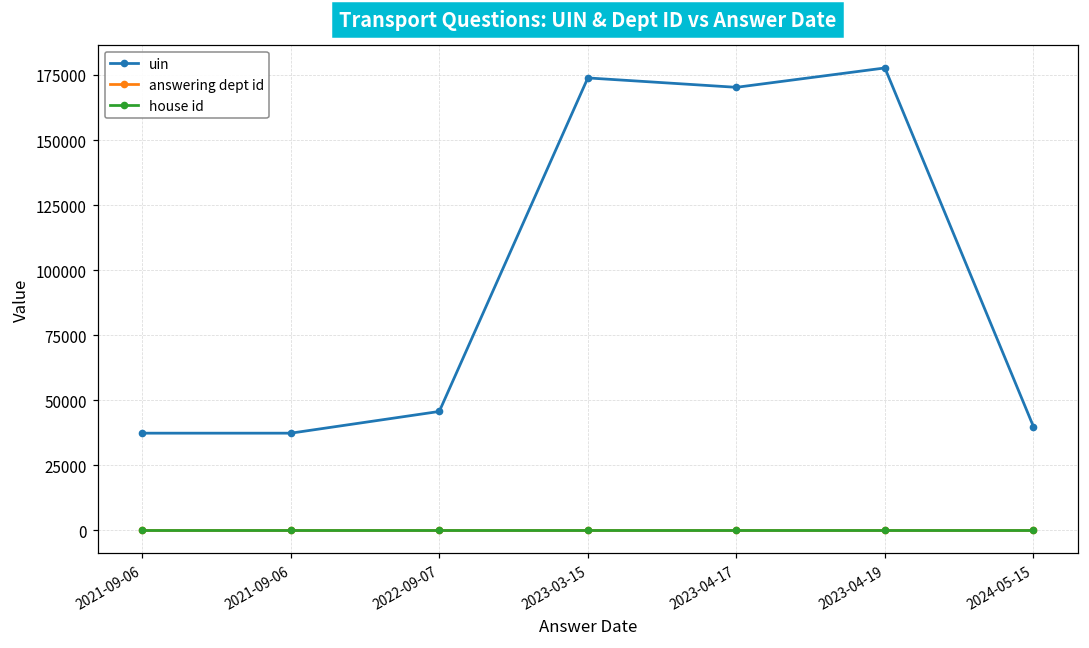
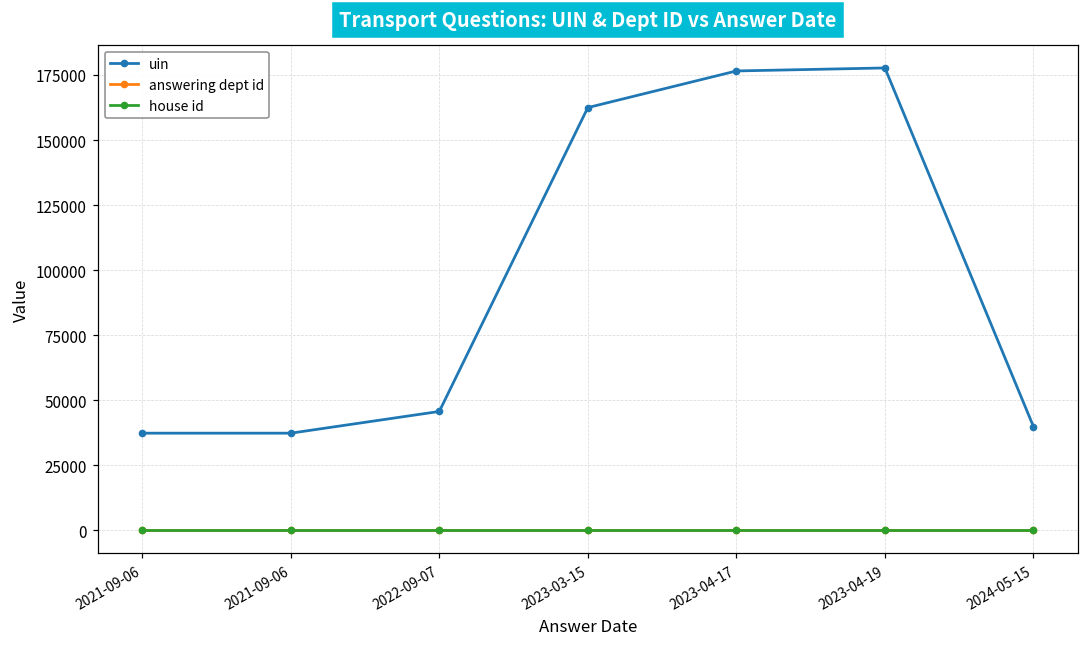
uin, 2023-03-15: 174000 -> 162000
uin, 2023-04-17: 170000 -> 177000
